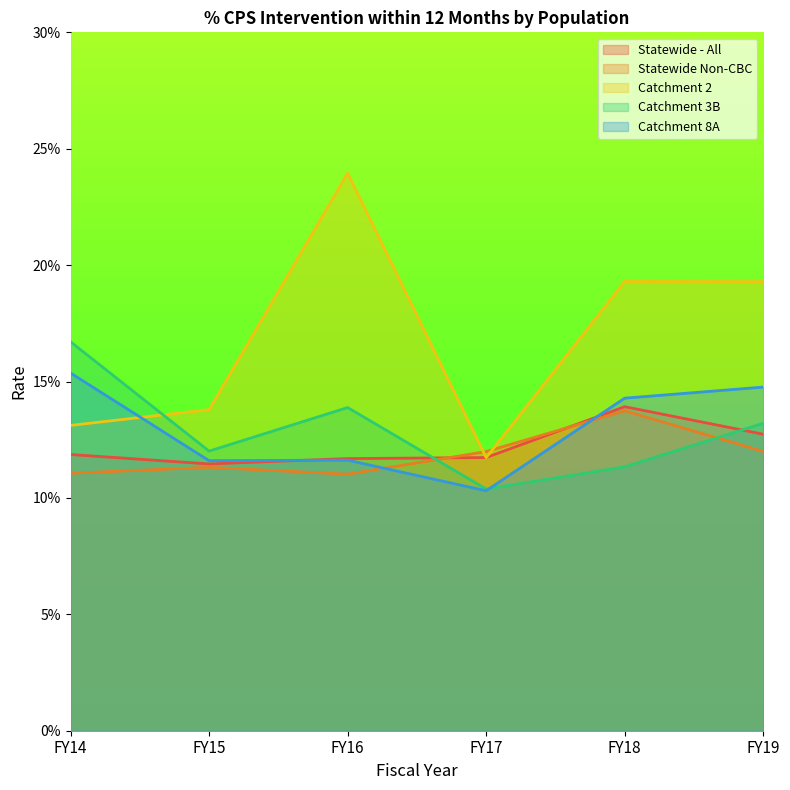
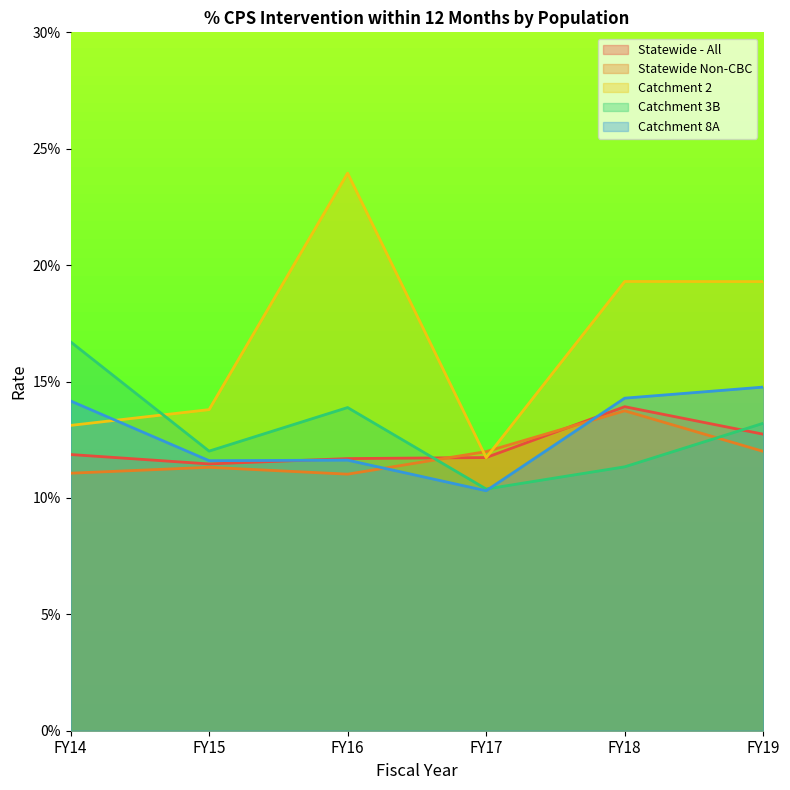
Catchment 8A, FY14: 15.4% -> 14.2%
